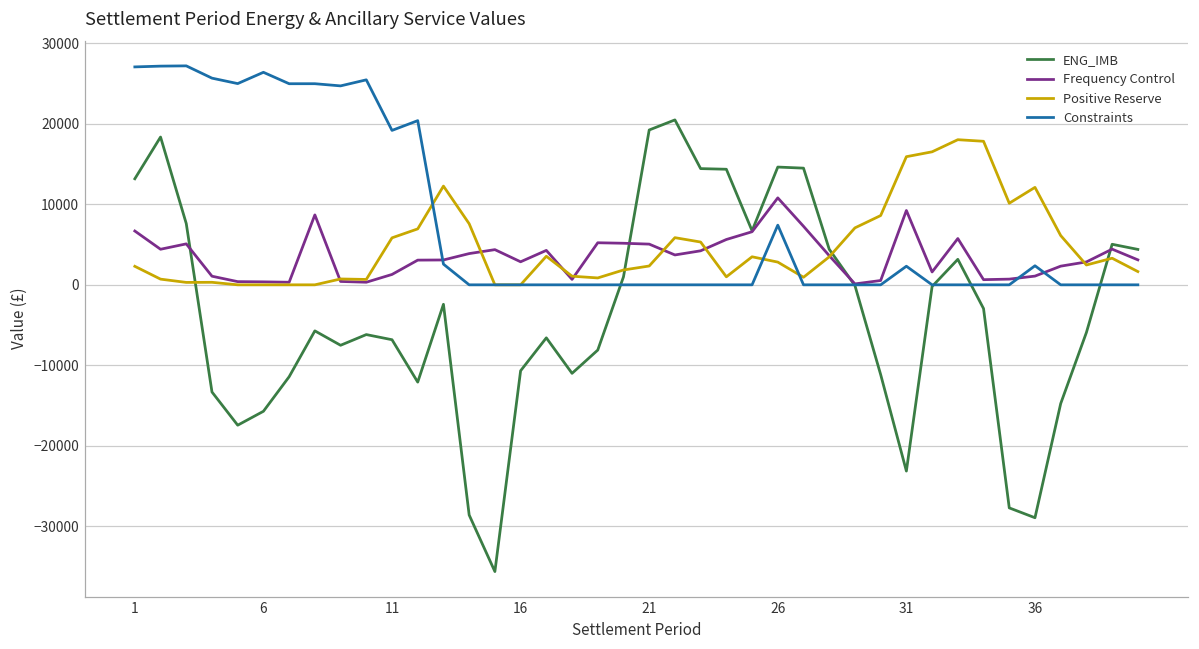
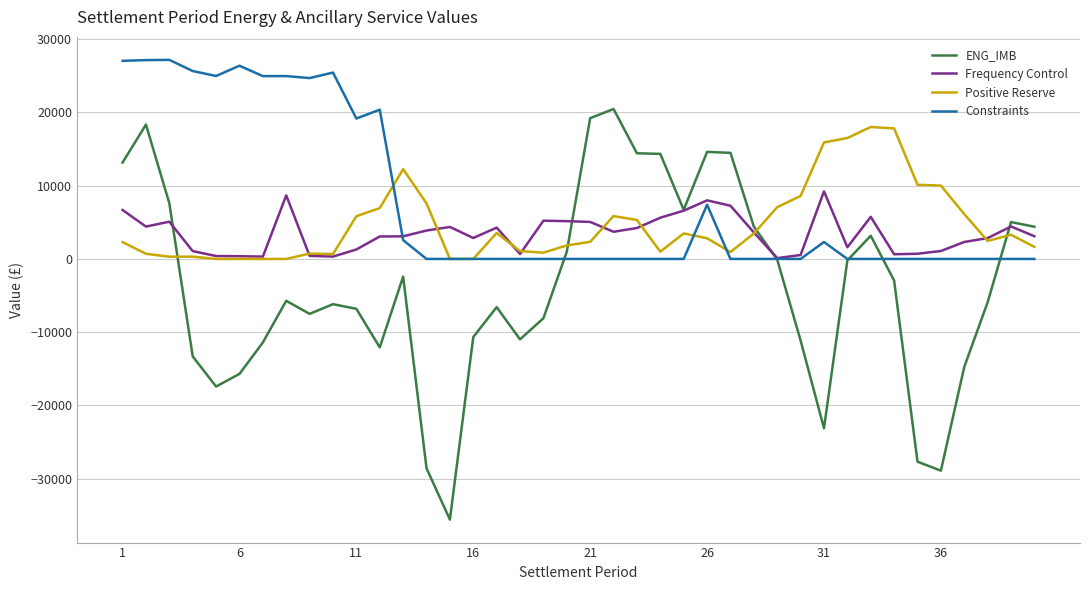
Frequency Control, 26: 11000 -> 8000
Positive Reserve, 36: 12000 -> 10000
Constraints, 36: 2000 -> 0
